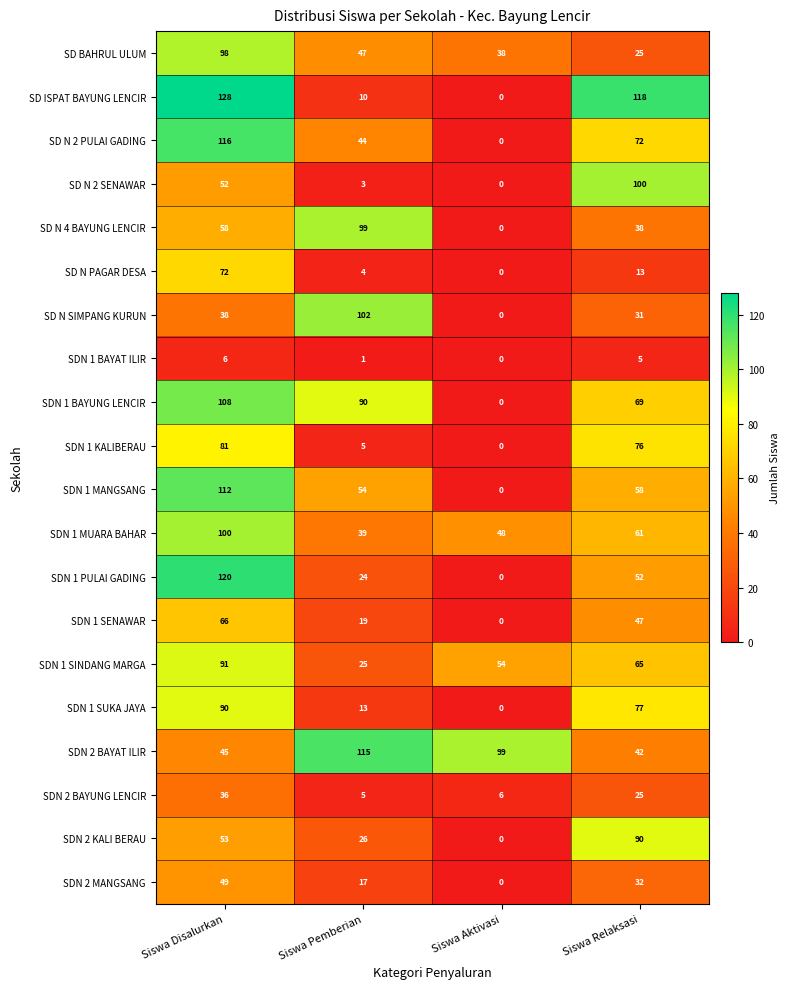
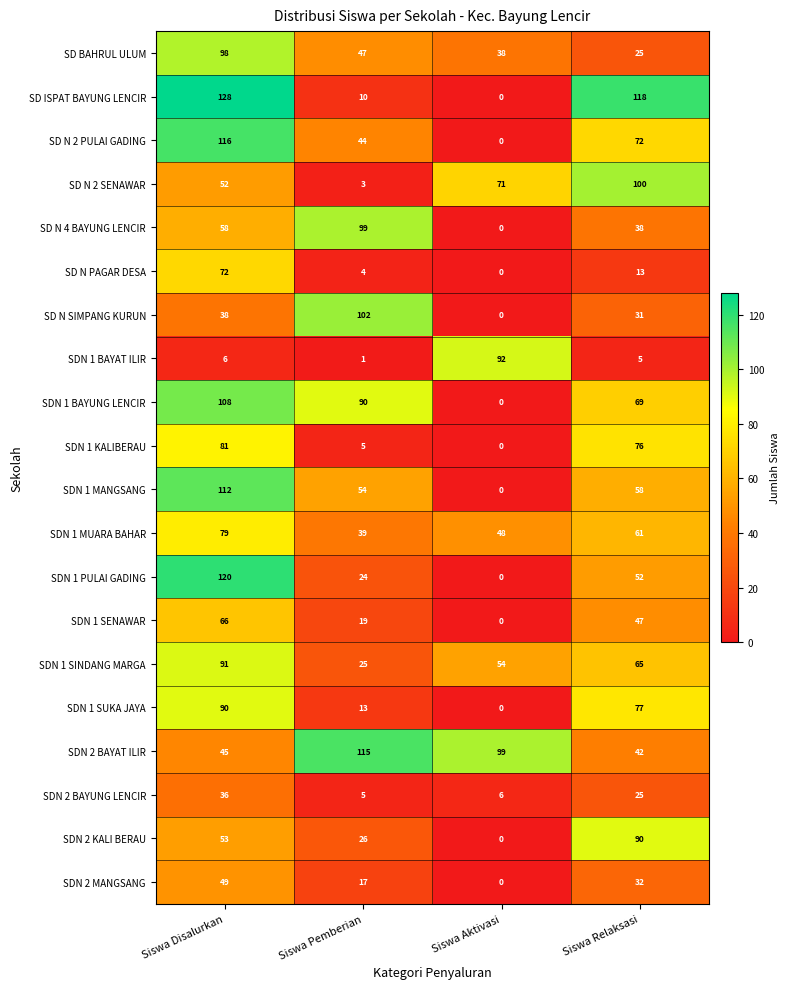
SD N 2 SENAWAR, Siswa Aktivasi: 0 -> 71
SDN 1 BAYAT ILIR, Siswa Aktivasi: 0 -> 92
SDN 1 MUARA BAHAR, Siswa Disalurkan: 100 -> 79
